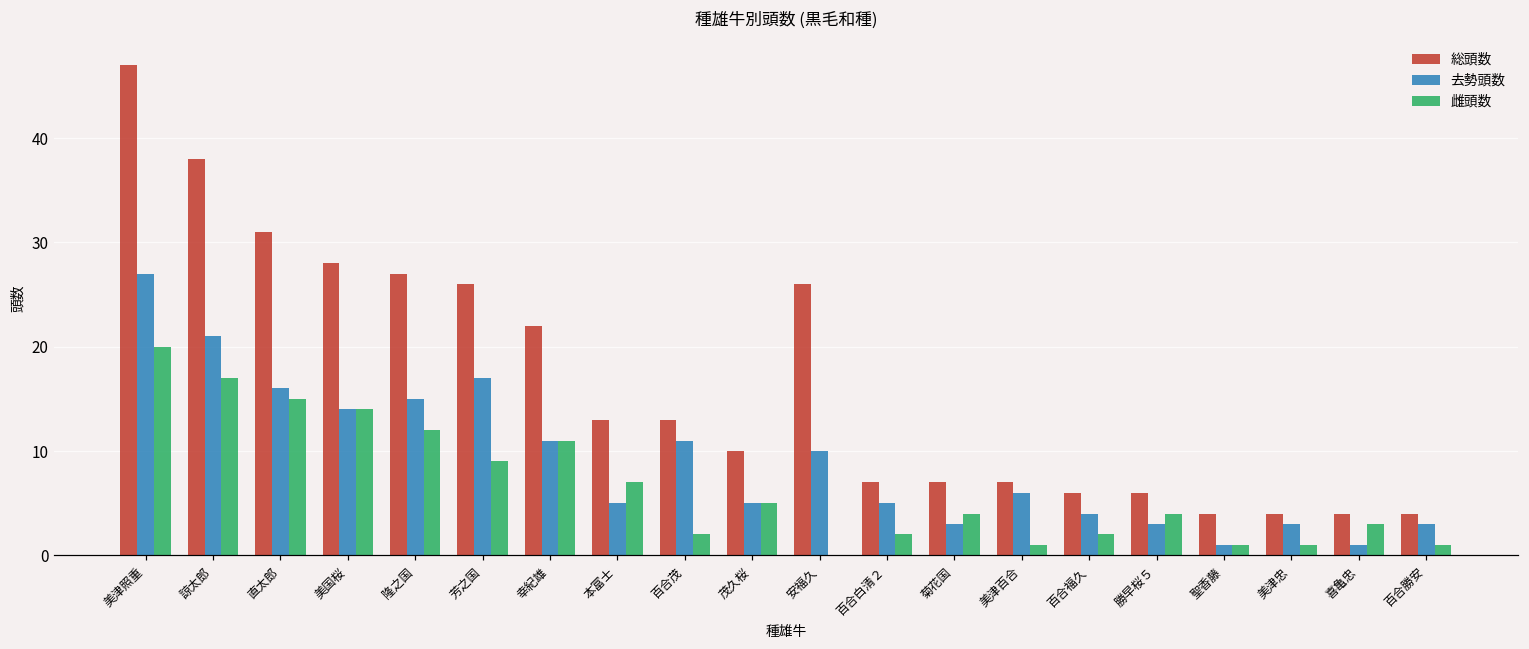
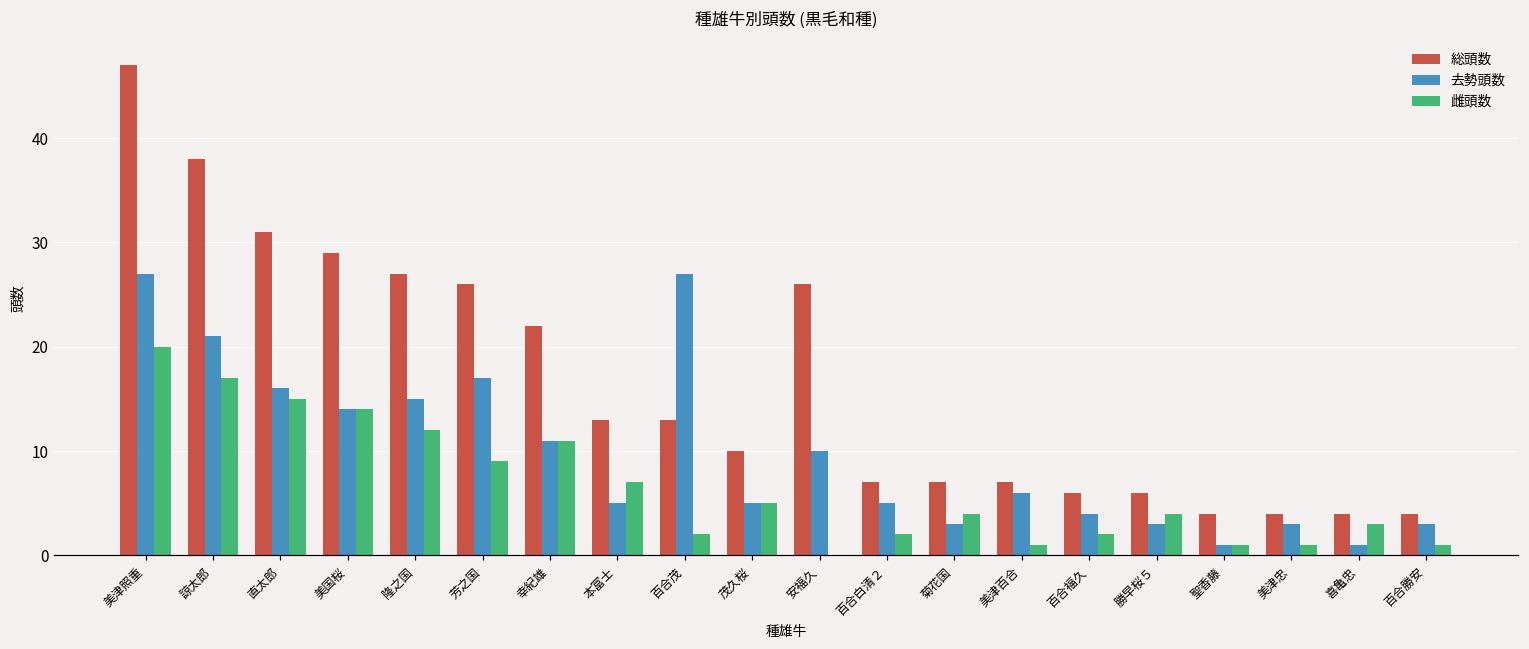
総頭数, 美国桜: 28 -> 29
去勢頭数, 百合茂: 11 -> 27
